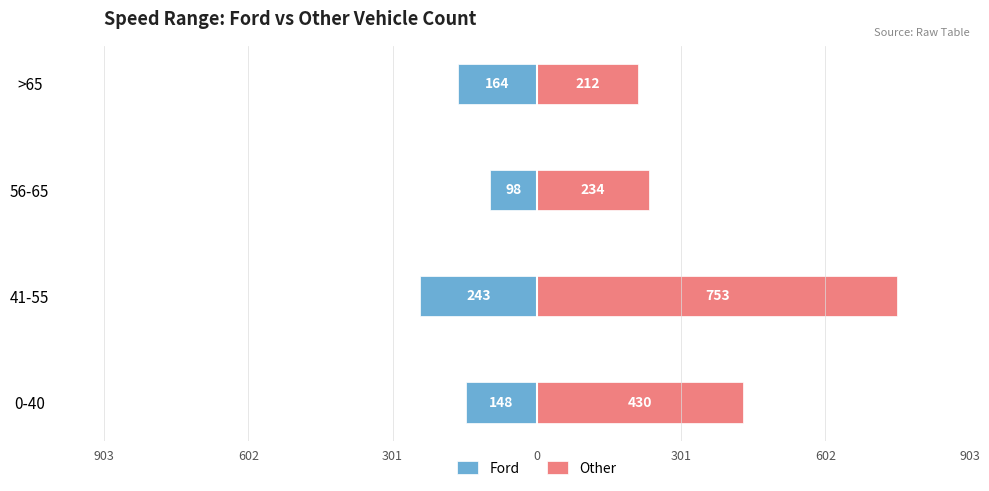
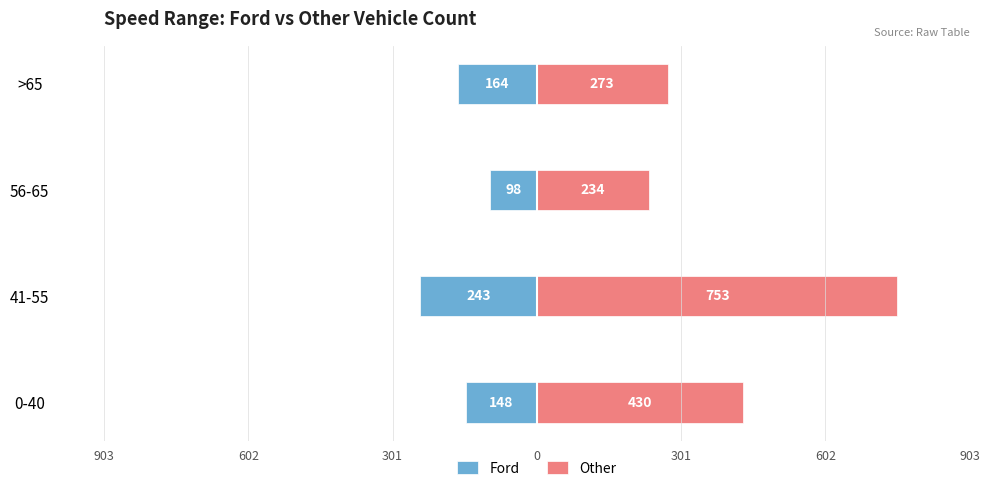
Other, >65: 212 -> 273
